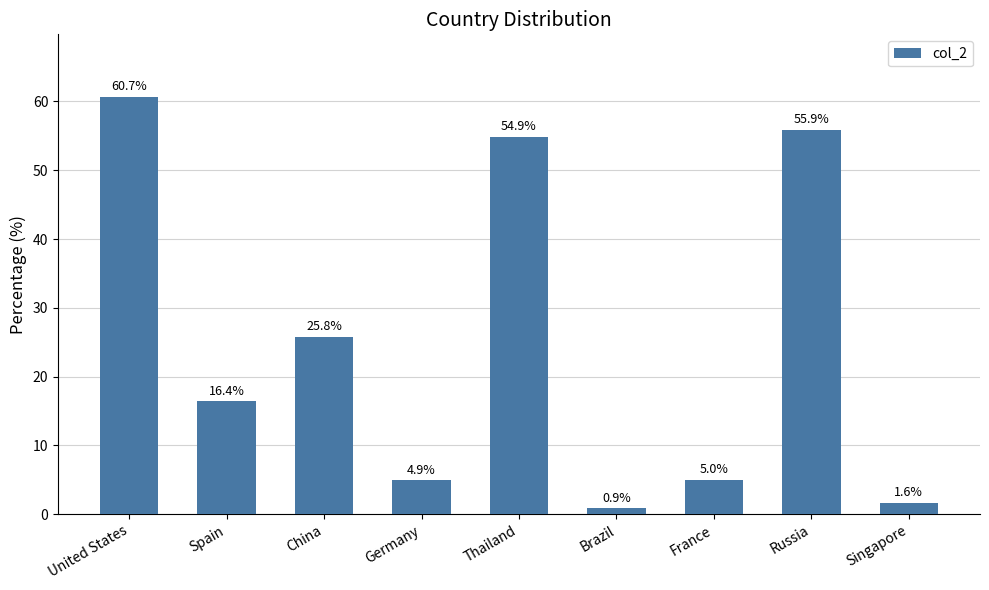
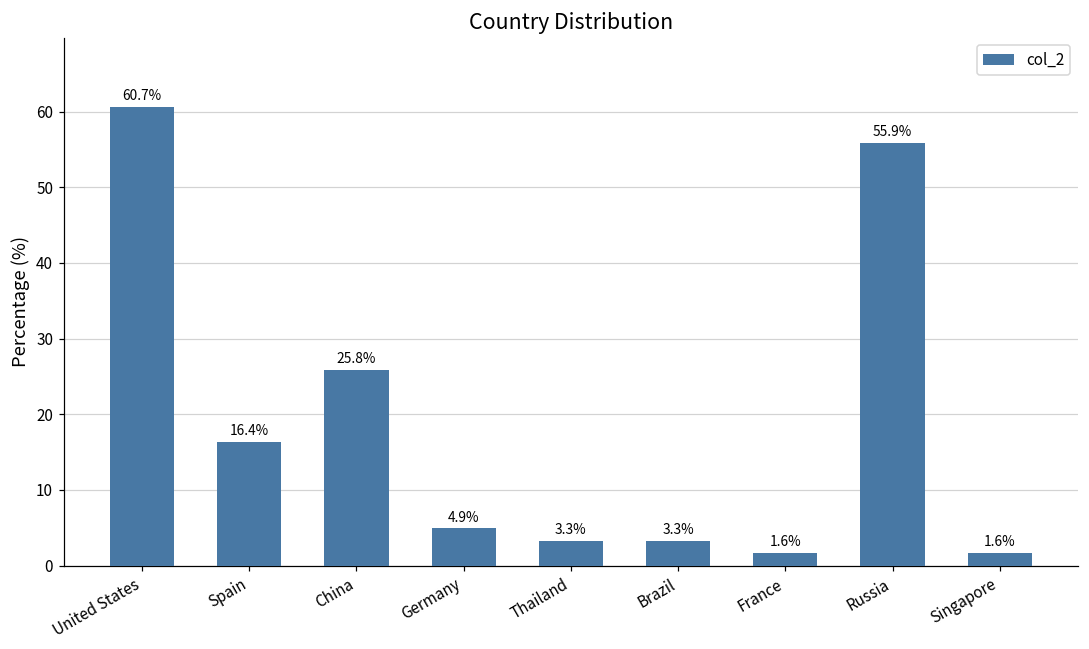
Thailand: 54.9% -> 3.3%
Brazil: 0.9% -> 3.3%
France: 5.0% -> 1.6%
